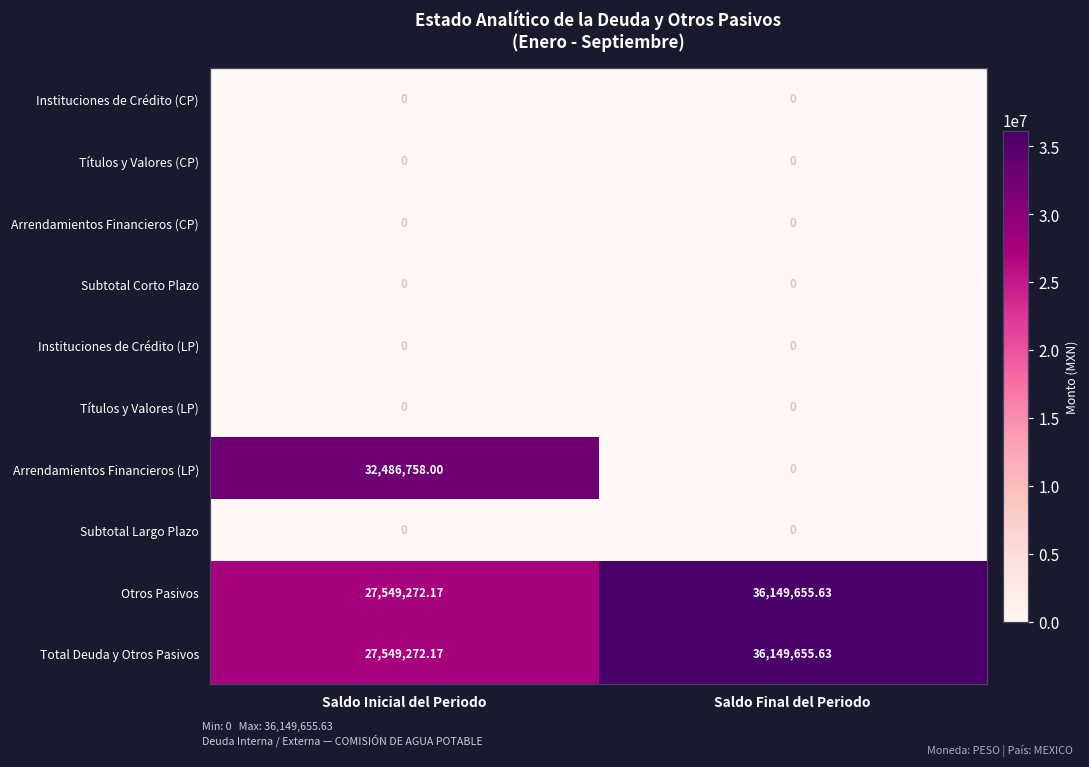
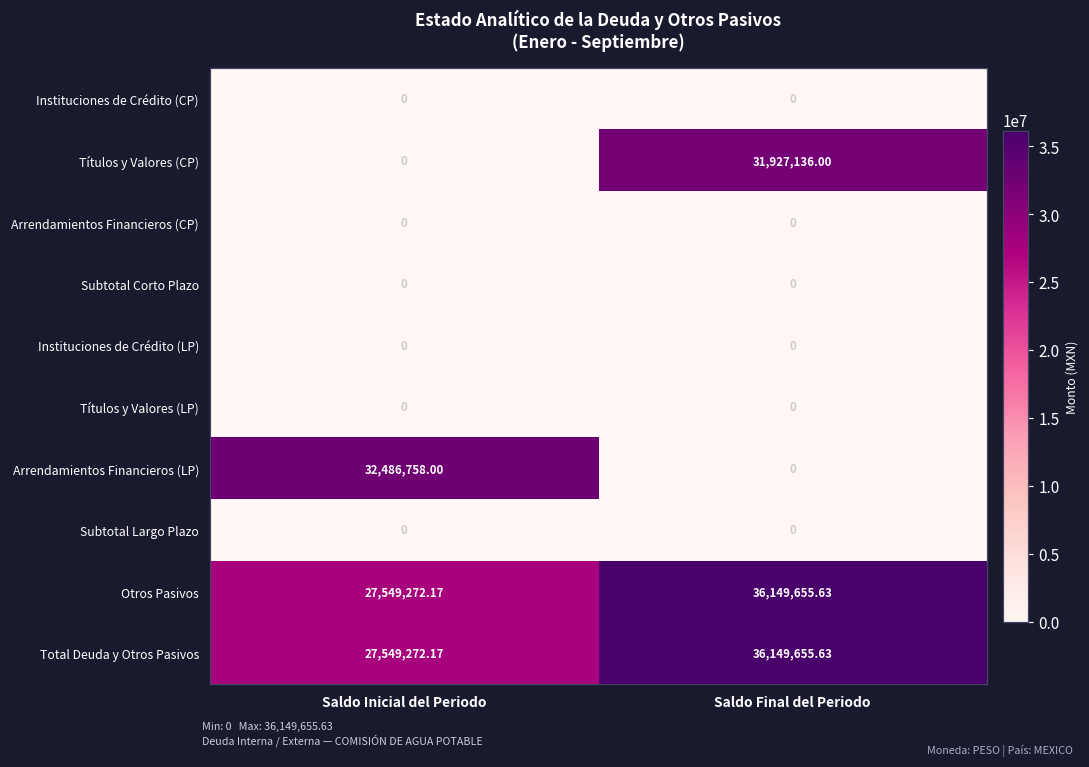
Títulos y Valores (CP), Saldo Final del Periodo: 0 -> 31,927,136.00
